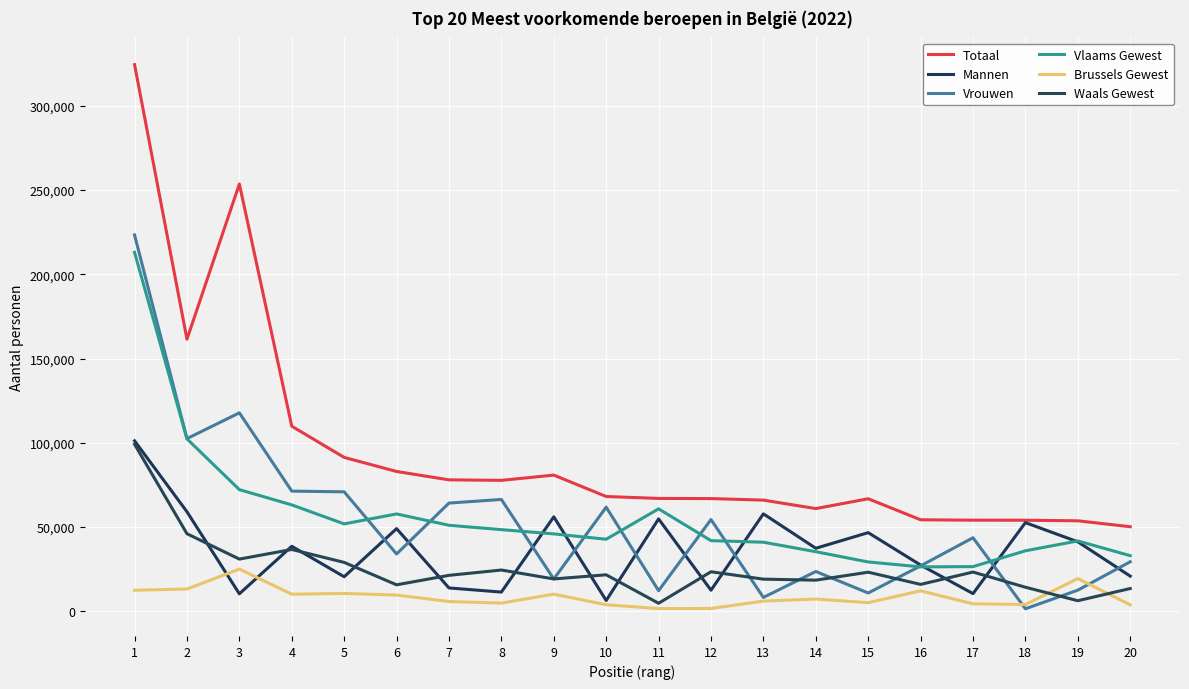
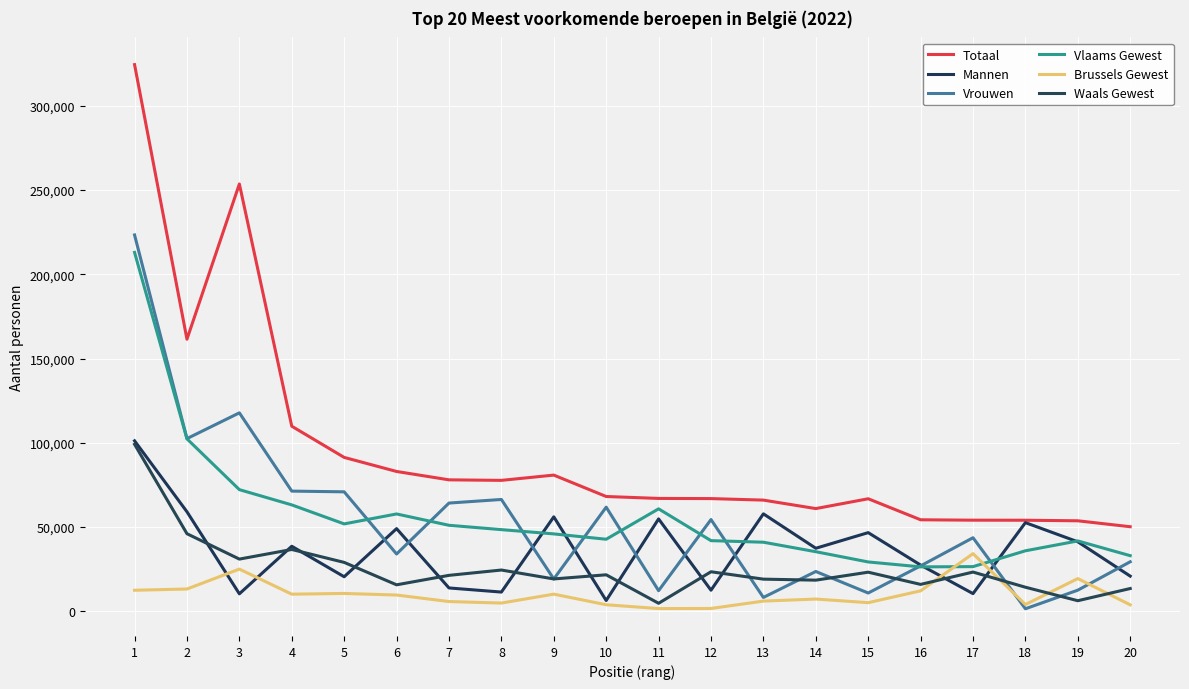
Brussels Gewest, 17: 4,000 -> 34,000
